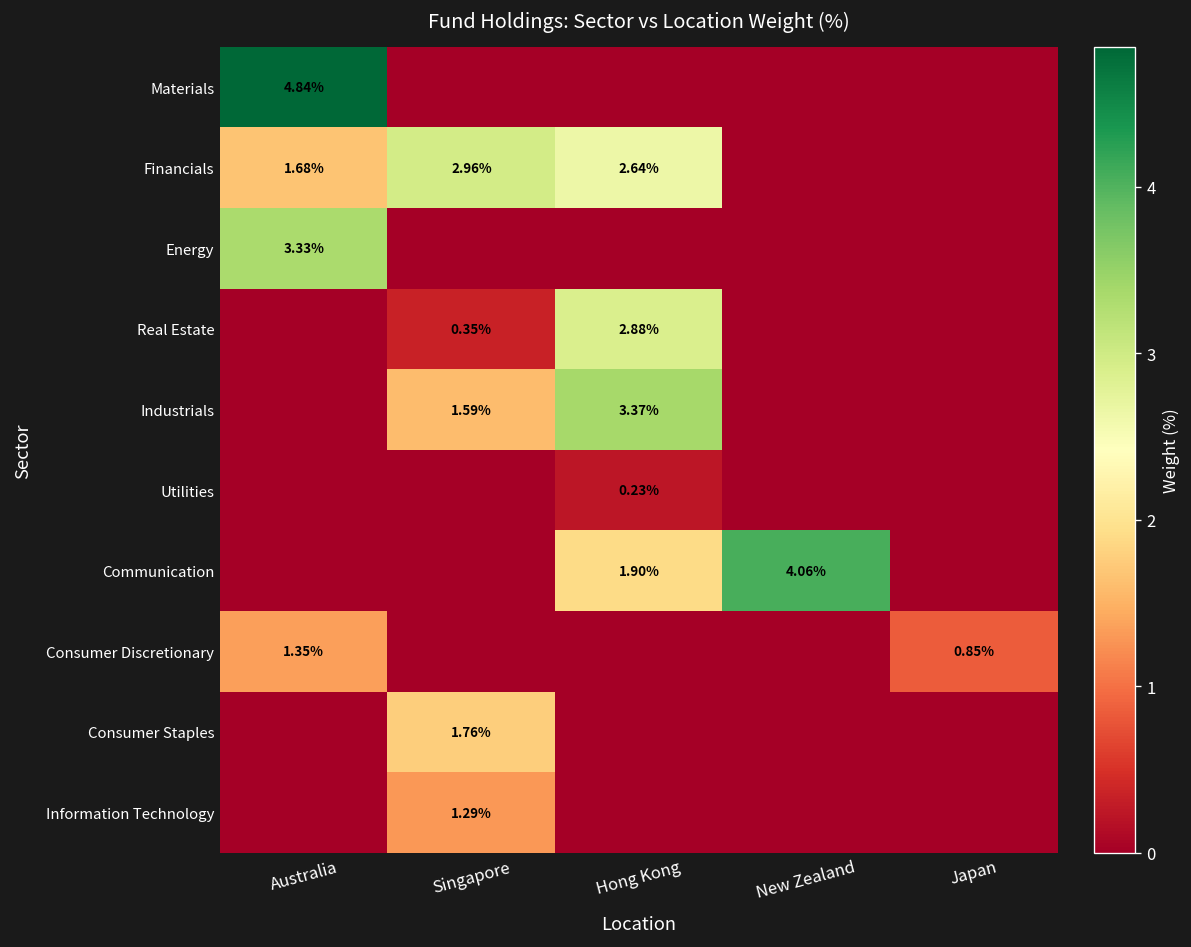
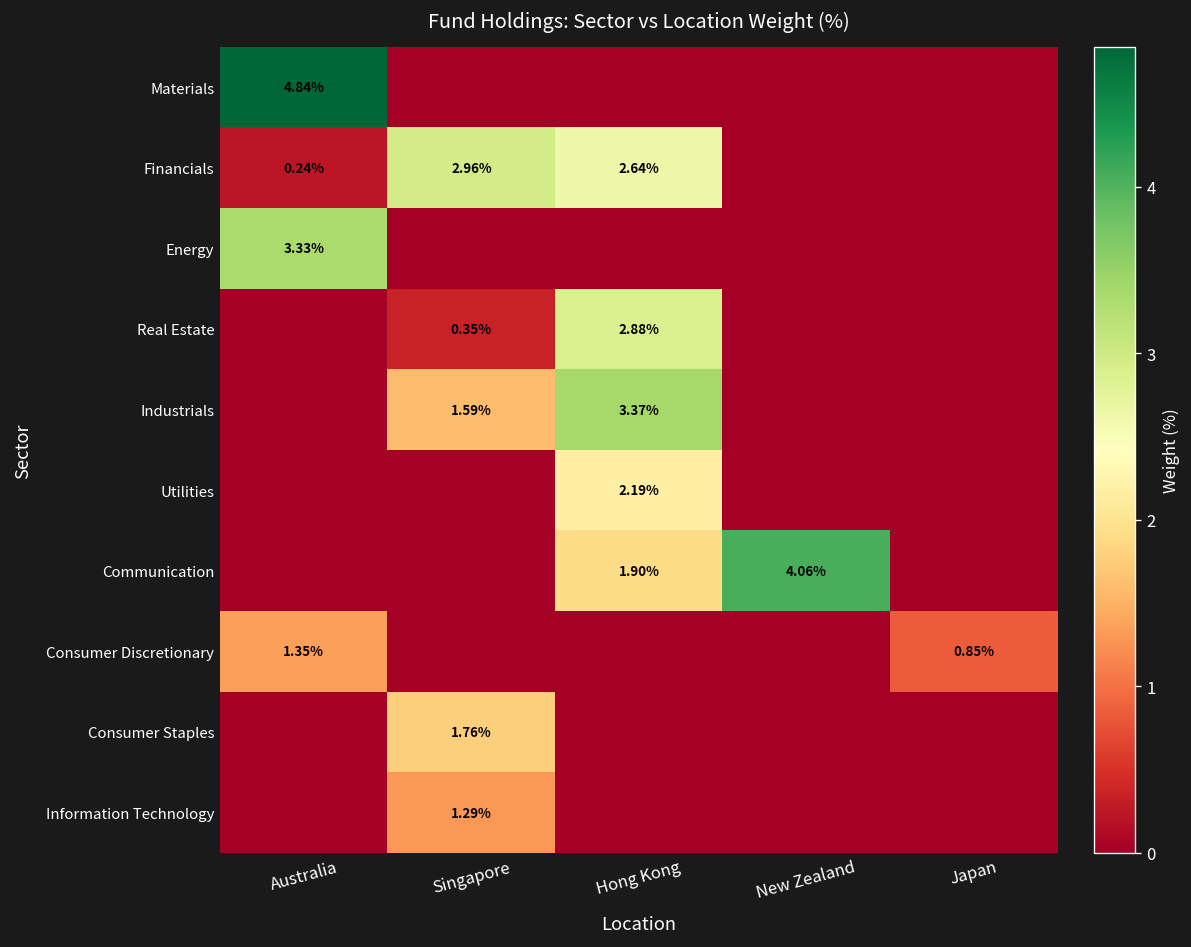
Financials, Australia: 1.68% -> 0.24%
Utilities, Hong Kong: 0.23% -> 2.19%
